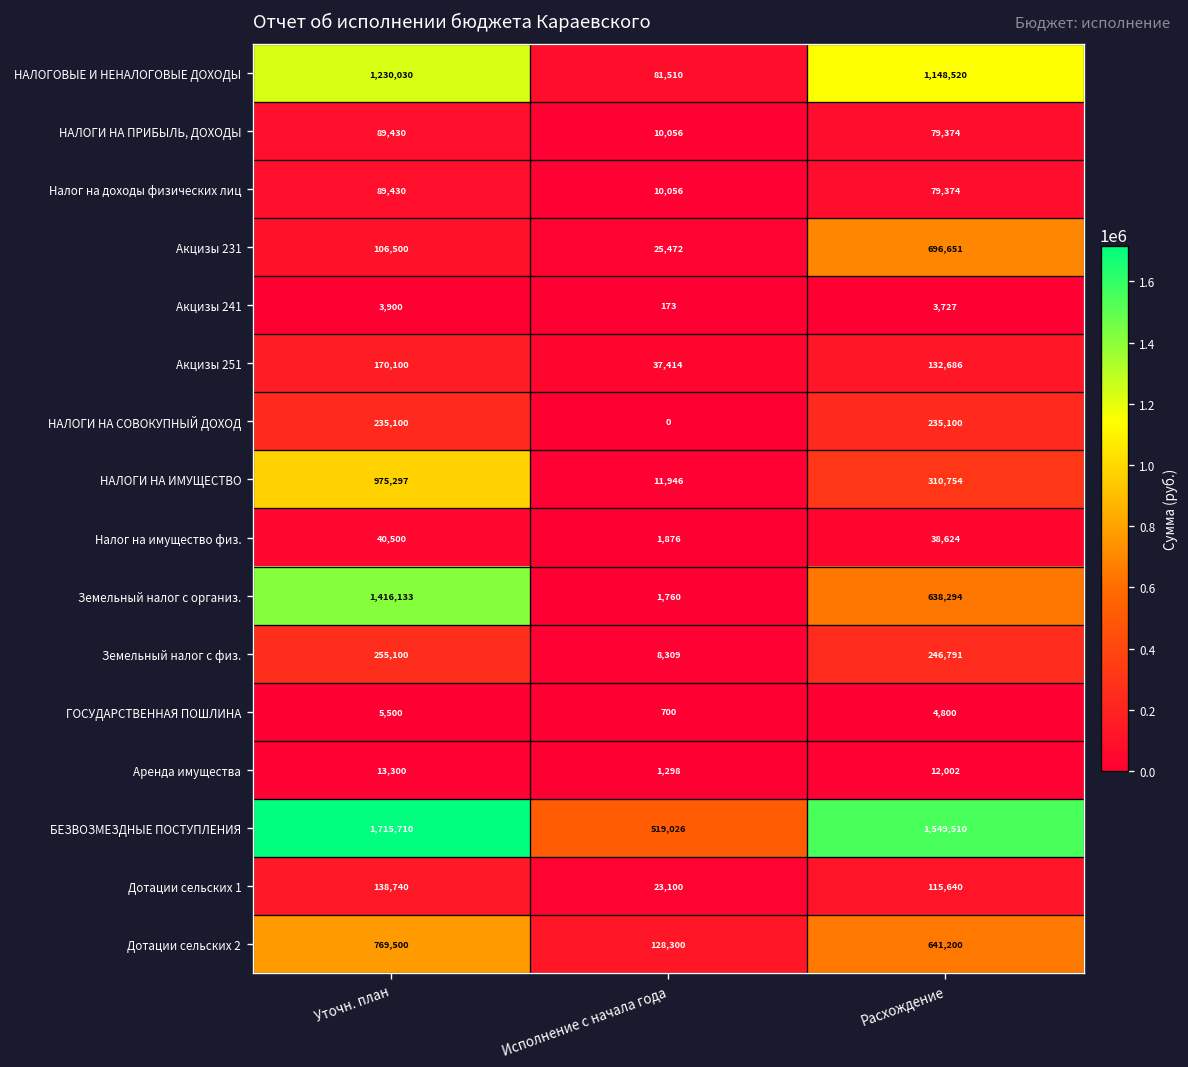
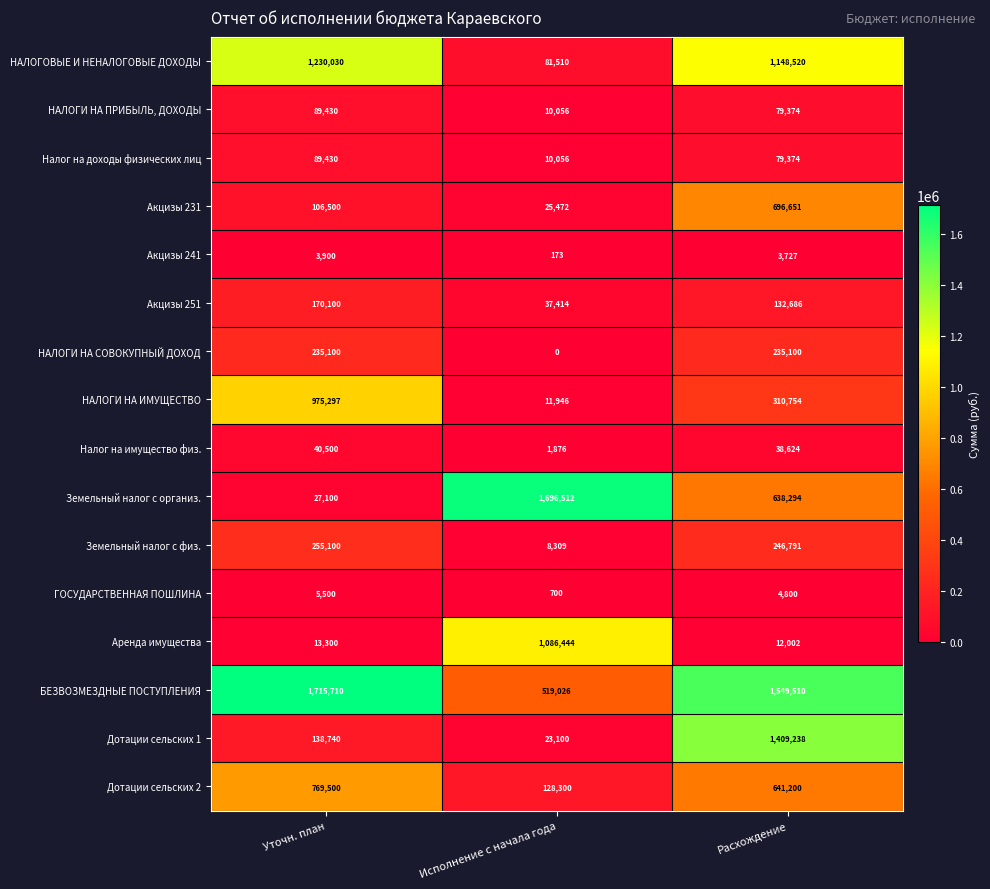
Земельный налог с организ., Уточн. план: 1,416,133 -> 27,100
Земельный налог с организ., Исполнение с начала года: 1,760 -> 1,696,512
Аренда имущества, Исполнение с начала года: 1,298 -> 1,086,444
Дотации сельских 1, Расхождение: 115,640 -> 1,409,238
